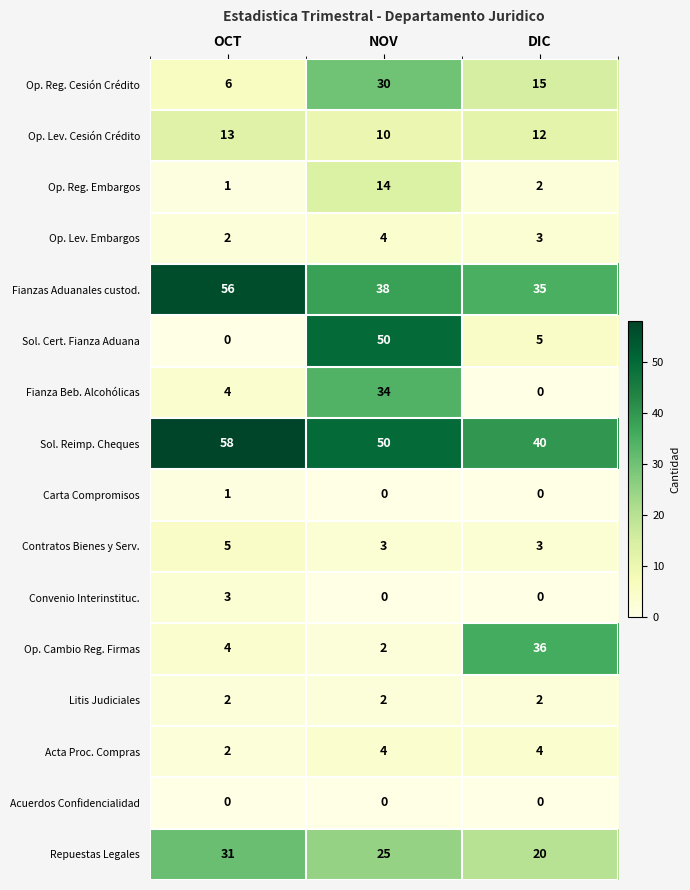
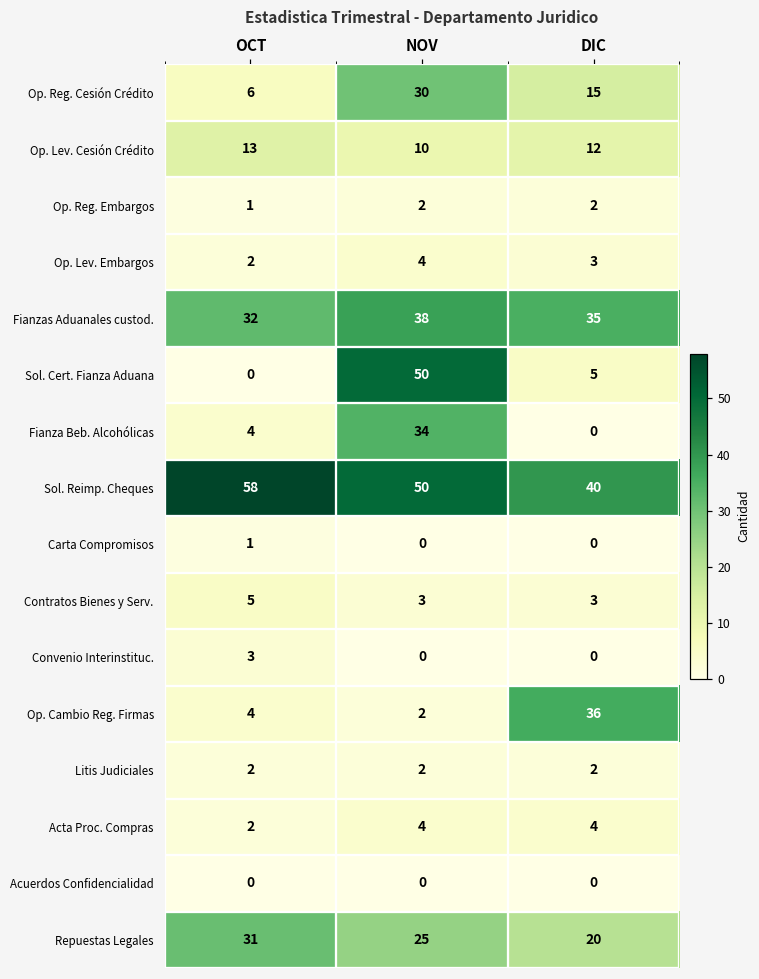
Op. Reg. Embargos, NOV: 14 -> 2
Fianzas Aduanales custod., OCT: 56 -> 32
